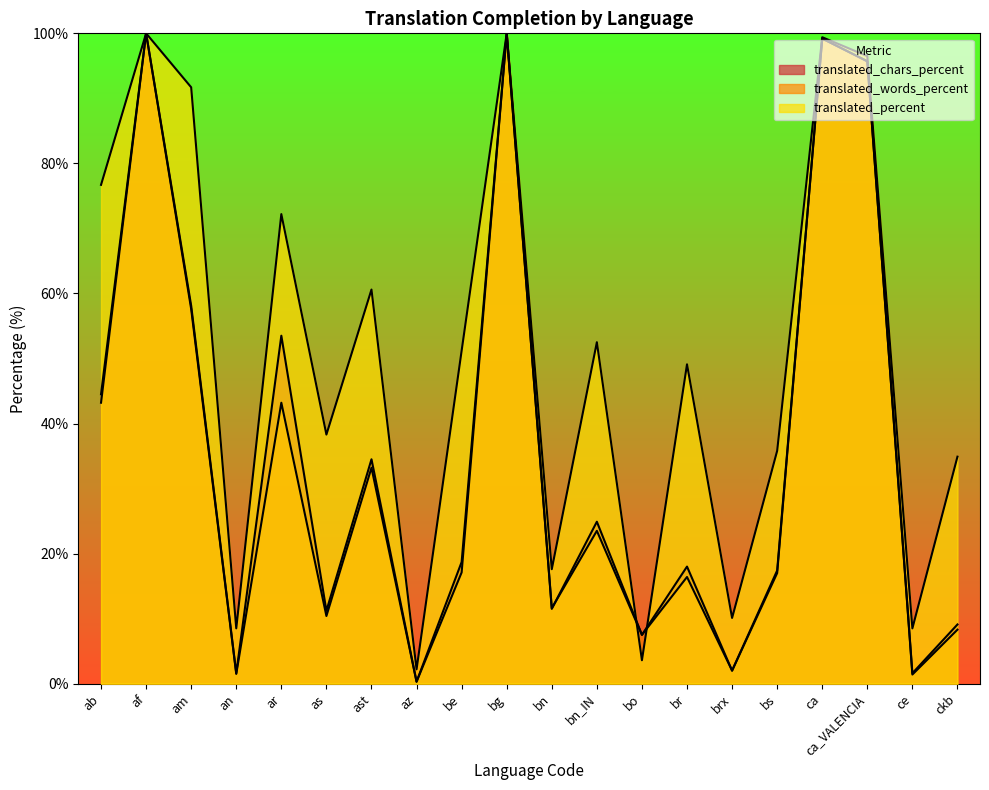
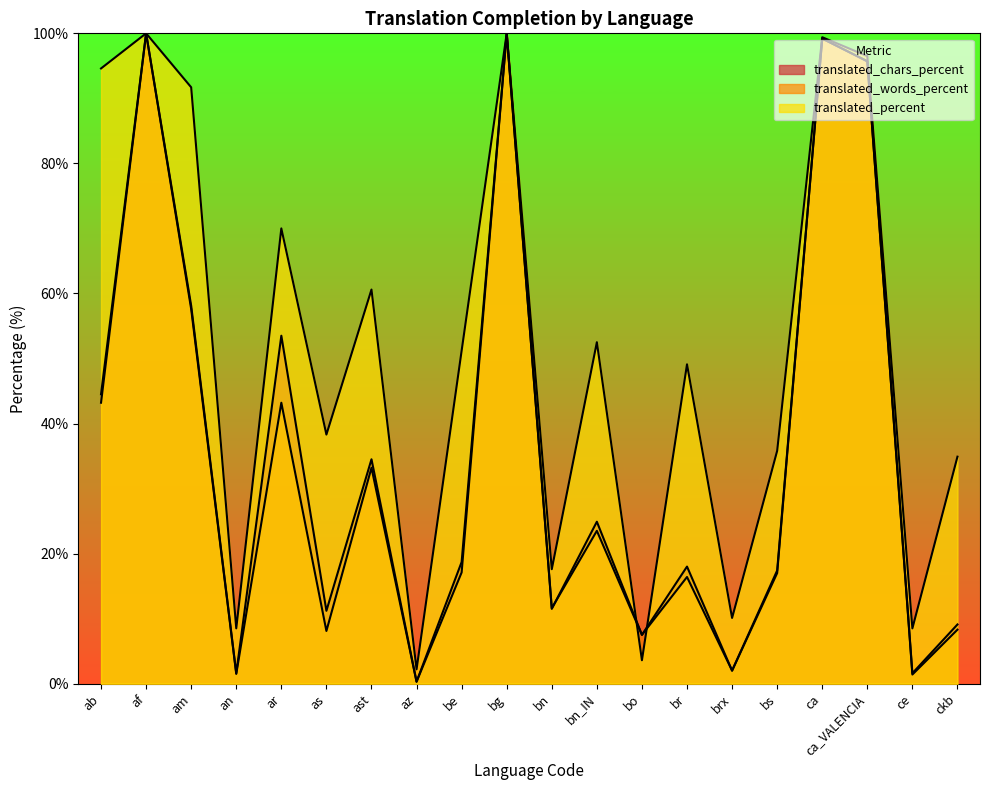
translated_percent, ab: 77% -> 95%
translated_percent, ar: 72% -> 70%
translated_words_percent, as: 10% -> 8%
